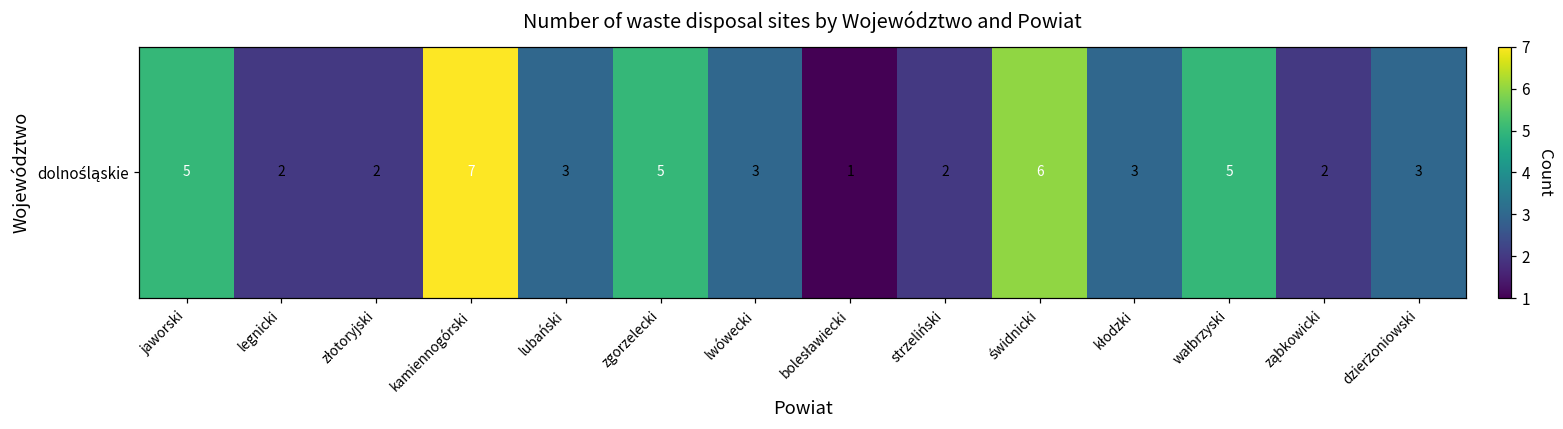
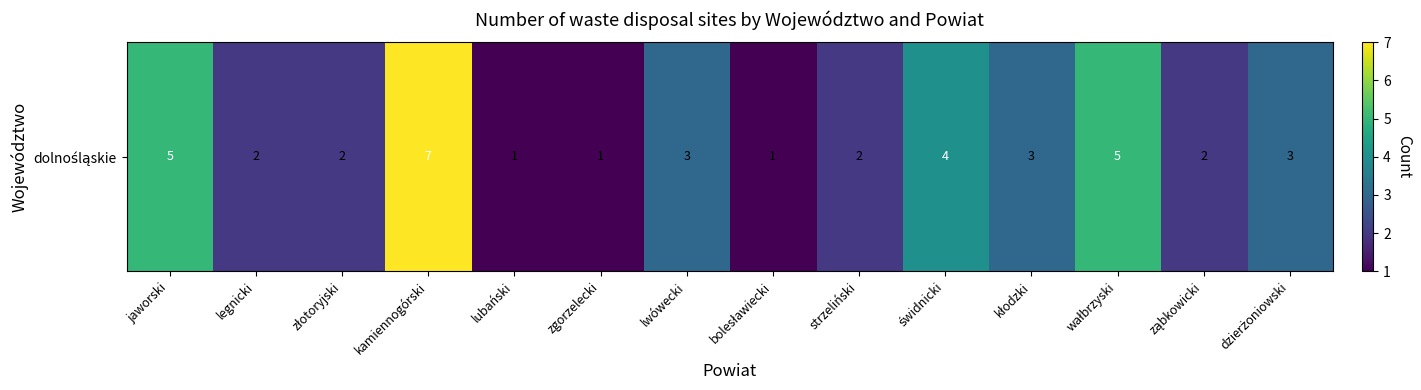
dolnośląskie, lubański: 3 -> 1
dolnośląskie, zgorzelecki: 5 -> 1
dolnośląskie, świdnicki: 6 -> 4
